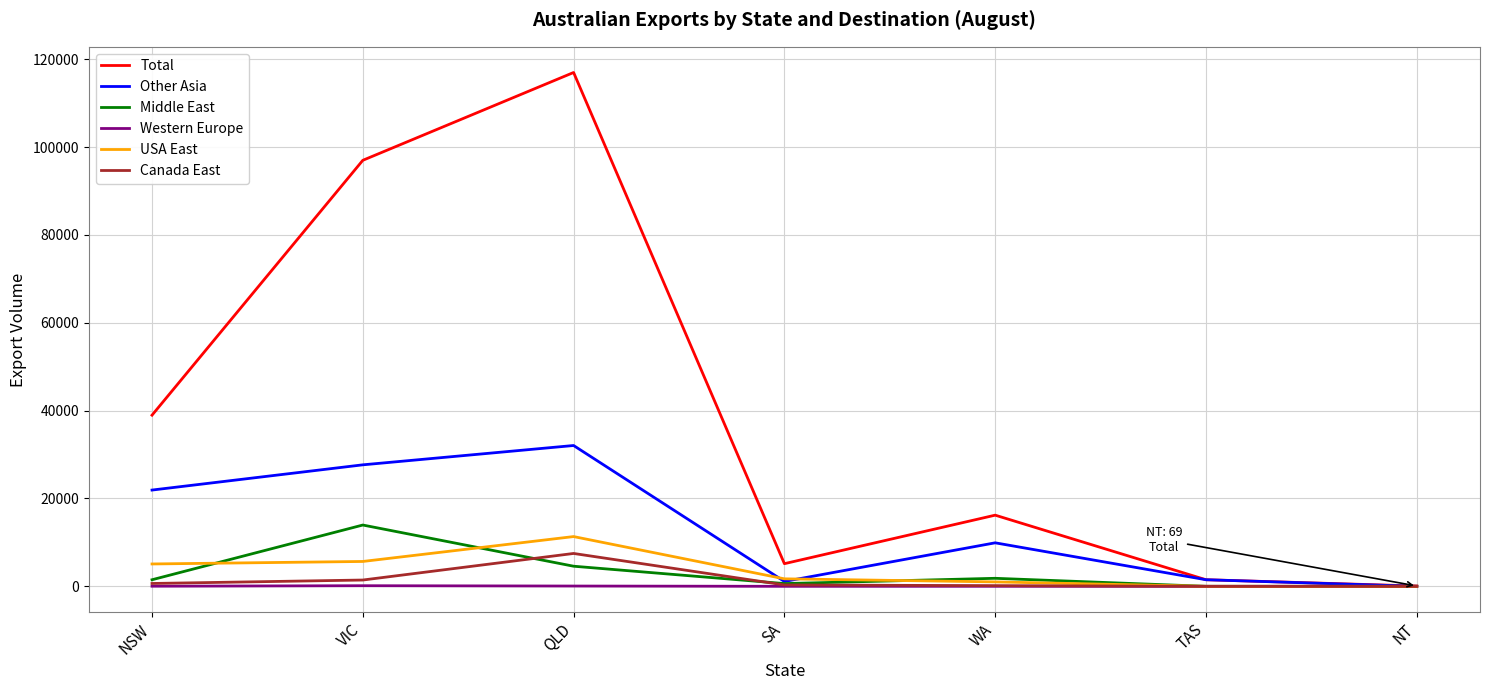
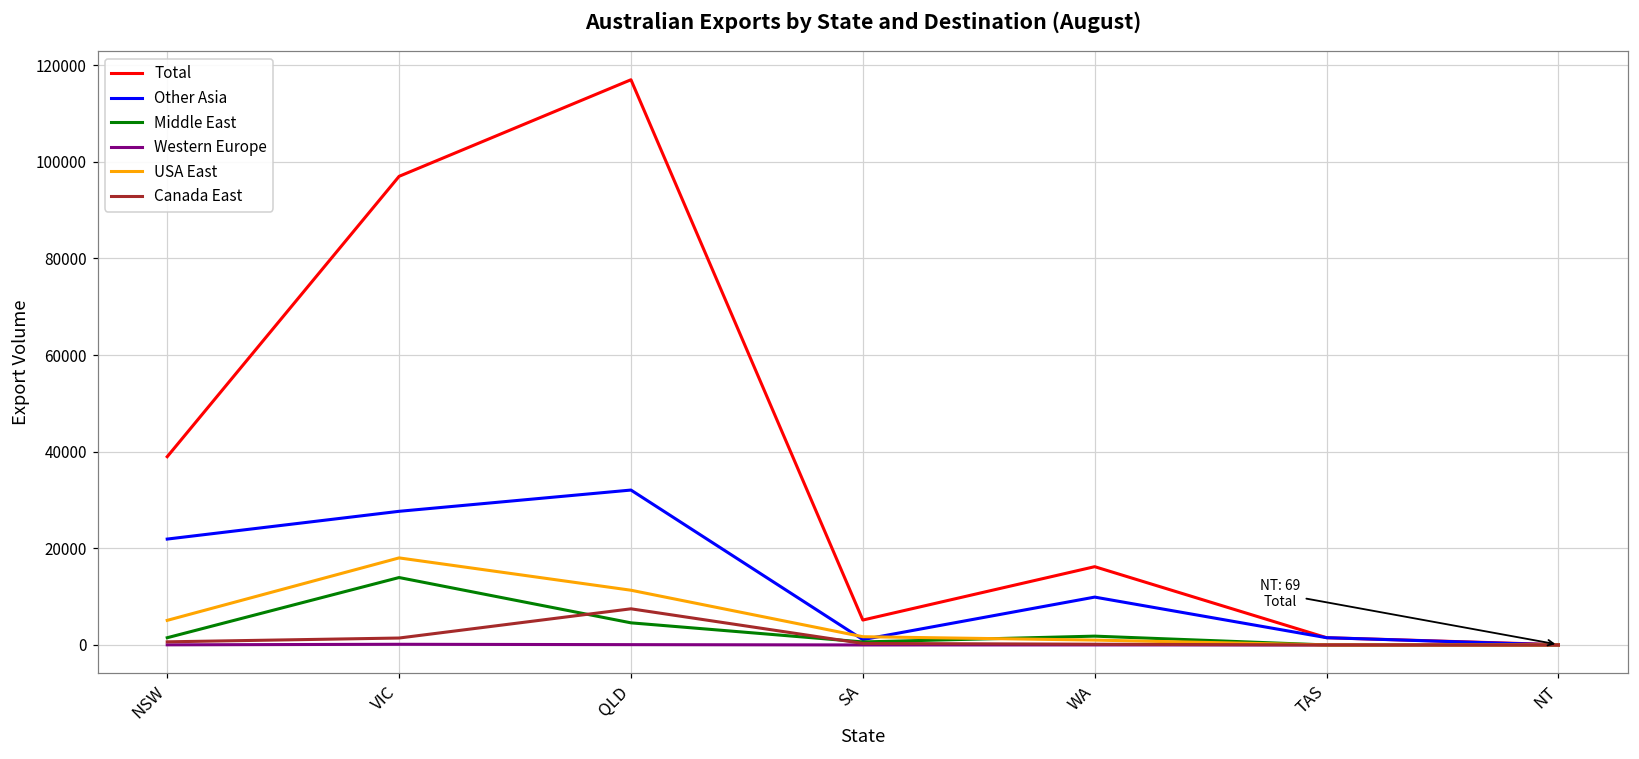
USA East, VIC: 6000 -> 18000
